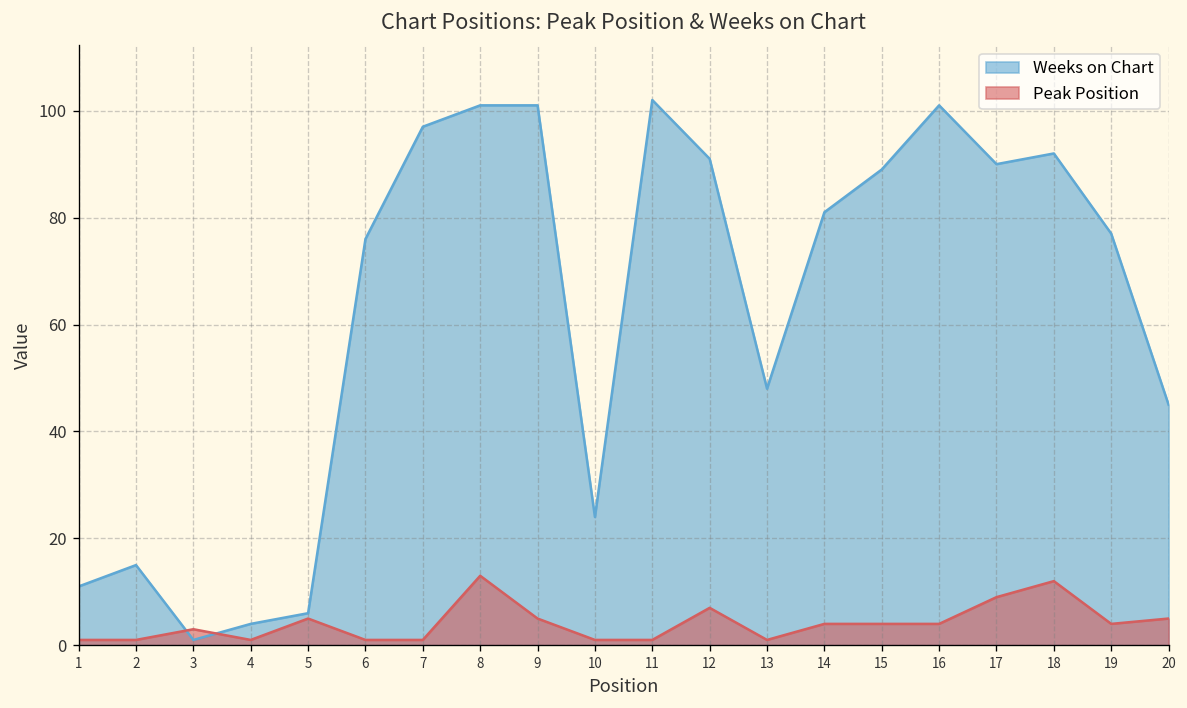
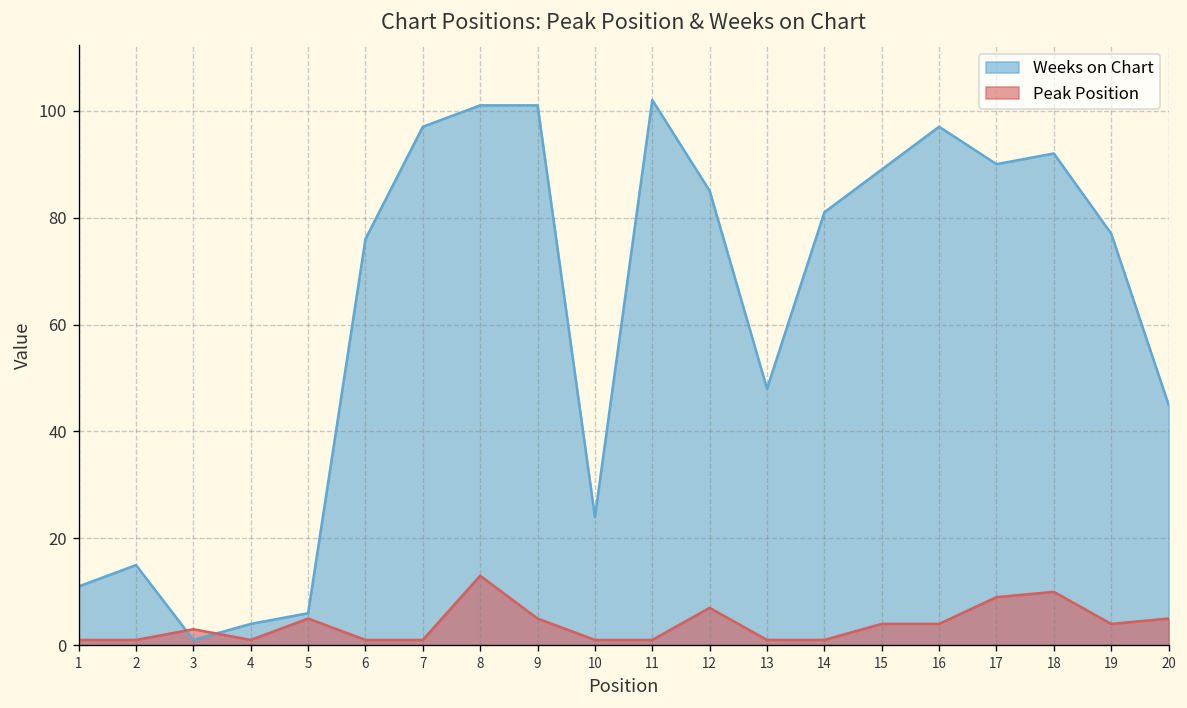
Weeks on Chart, 12: 91 -> 85
Peak Position, 14: 4 -> 1
Weeks on Chart, 16: 101 -> 97
Peak Position, 18: 12 -> 10
